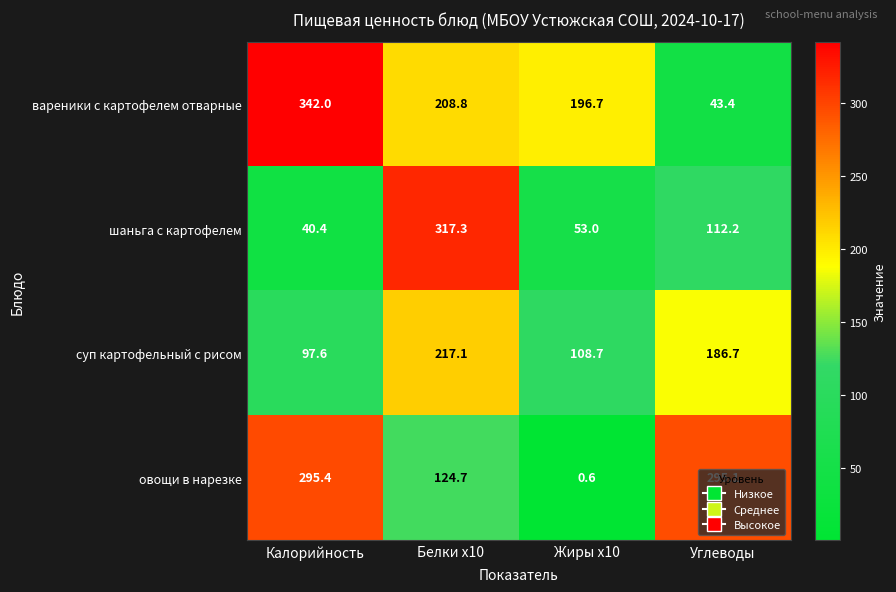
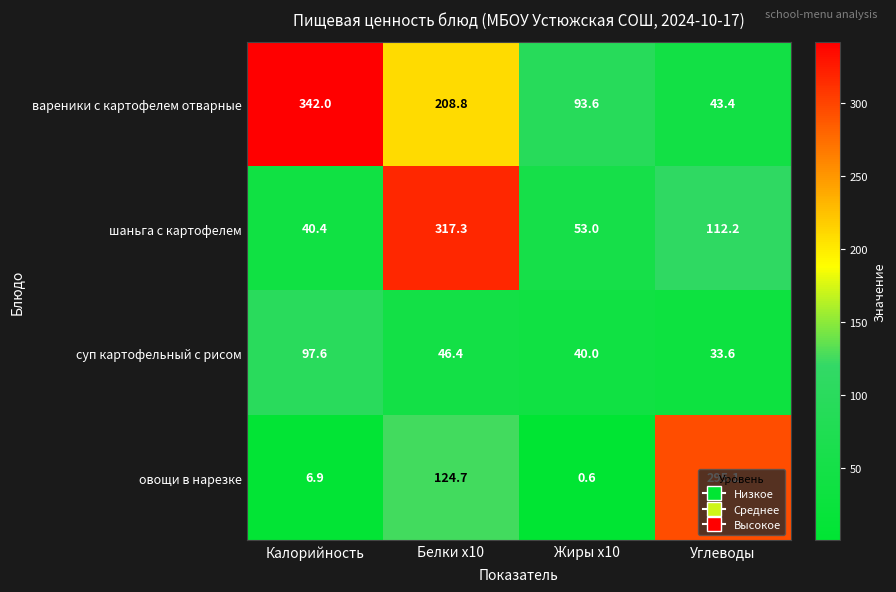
вареники с картофелем отварные, Жиры x10: 196.7 -> 93.6
суп картофельный с рисом, Белки x10: 217.1 -> 46.4
суп картофельный с рисом, Жиры x10: 108.7 -> 40.0
суп картофельный с рисом, Углеводы: 186.7 -> 33.6
овощи в нарезке, Калорийность: 295.4 -> 6.9
